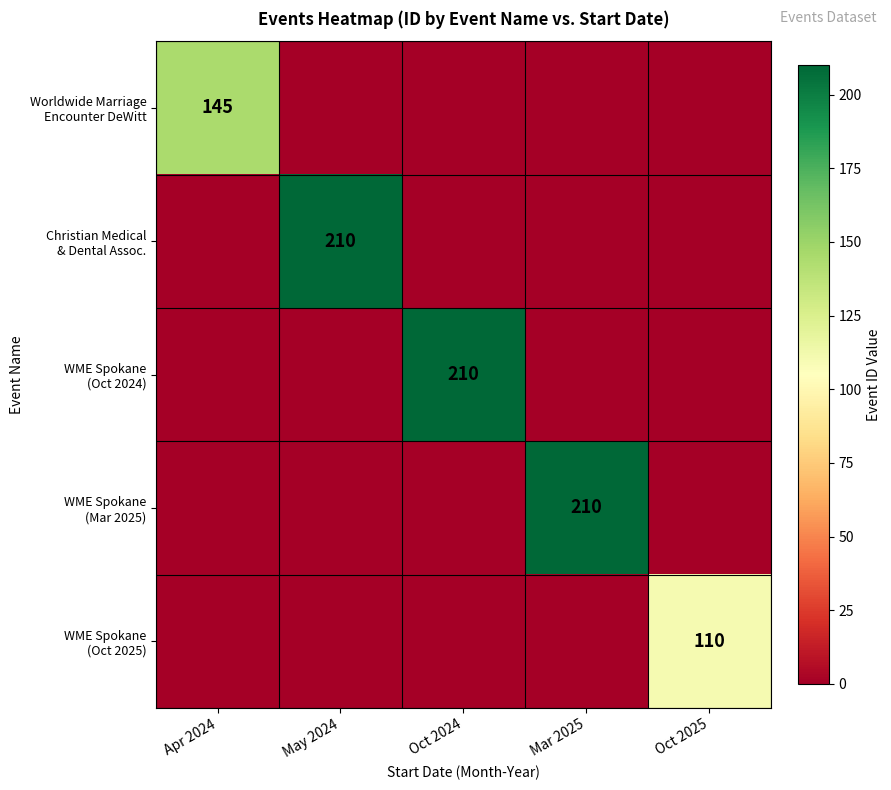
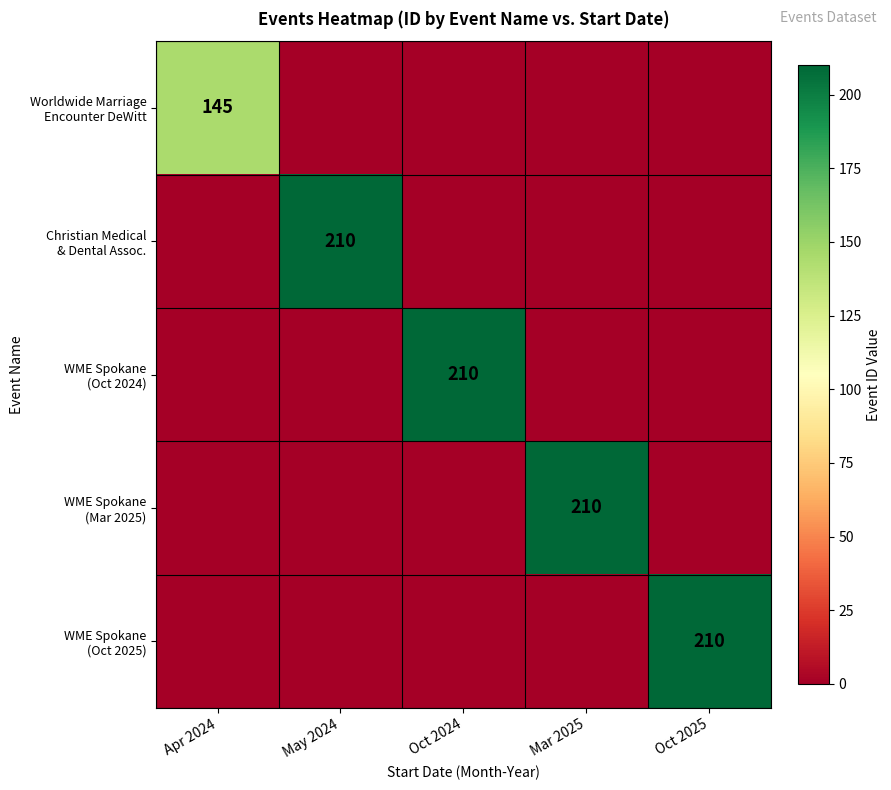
WME Spokane (Oct 2025), Oct 2025: 110 -> 210
